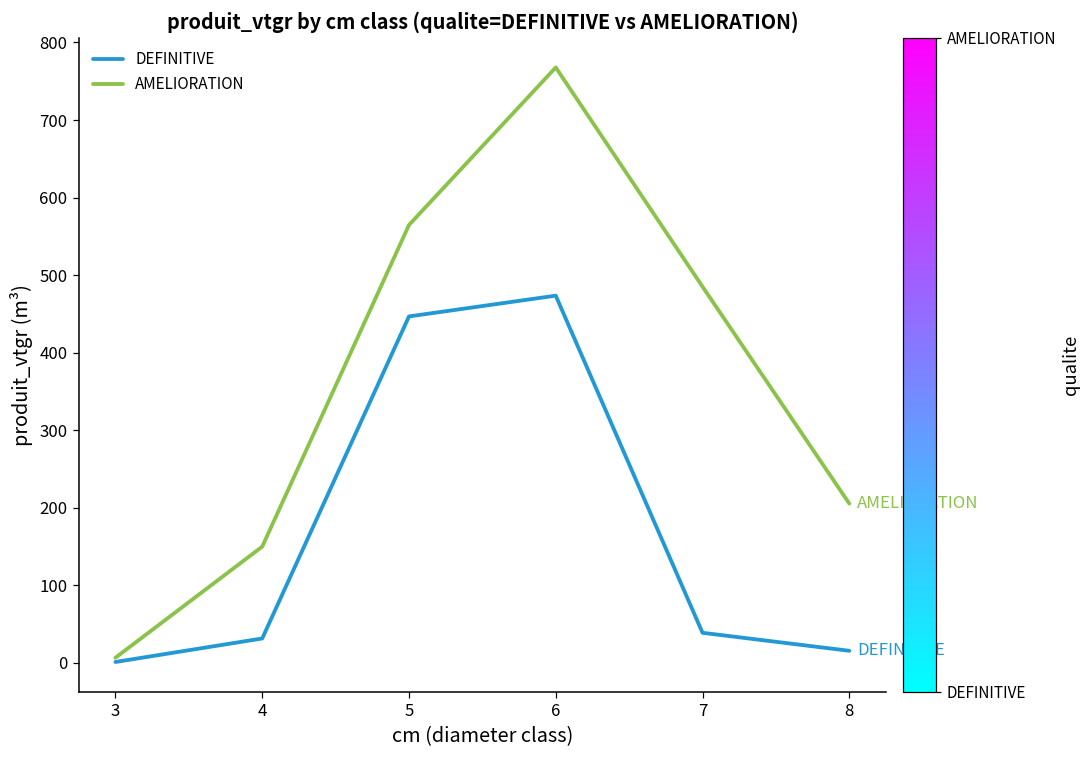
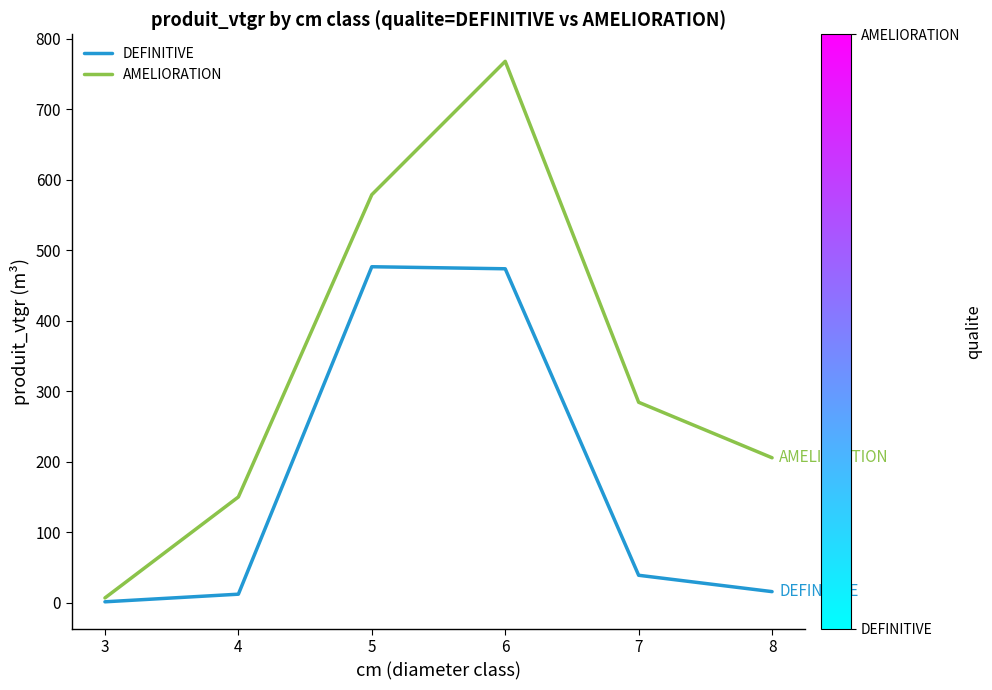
DEFINITIVE, 4: 30 -> 10
DEFINITIVE, 5: 450 -> 480
AMELIORATION, 5: 560 -> 580
AMELIORATION, 7: 490 -> 280
